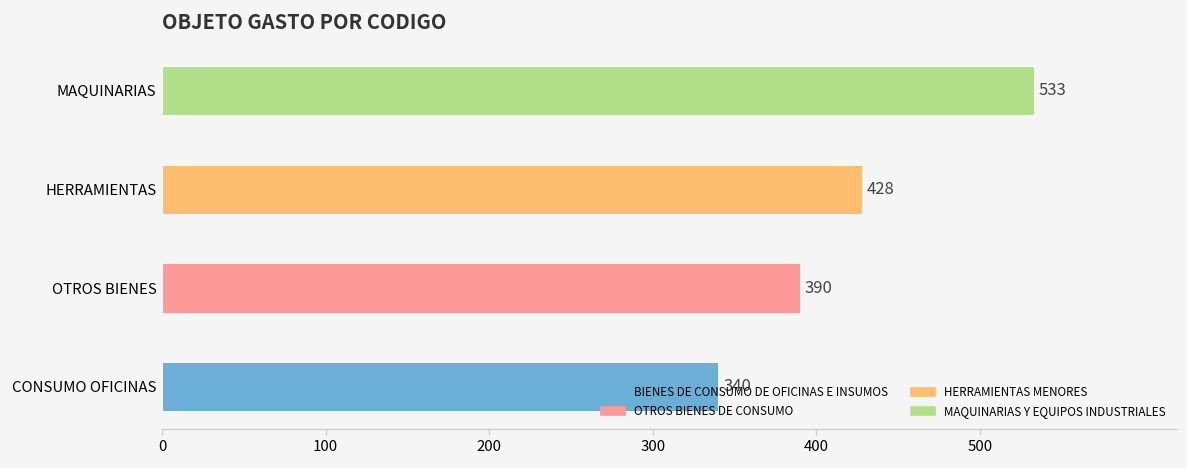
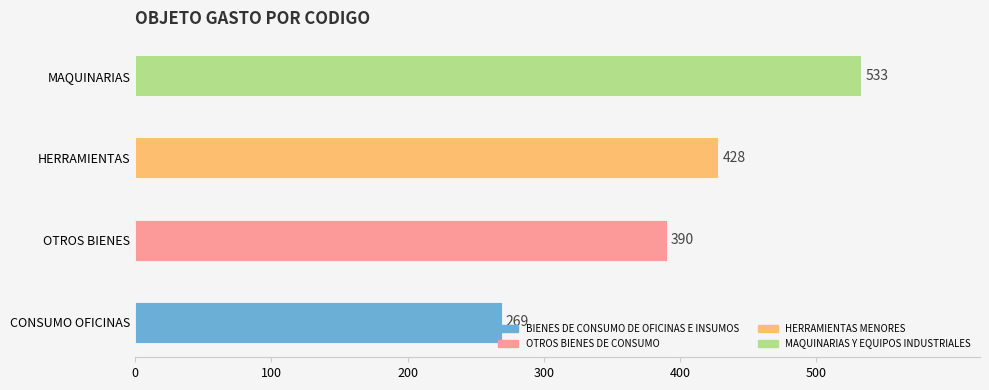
CONSUMO OFICINAS: 340 -> 269
